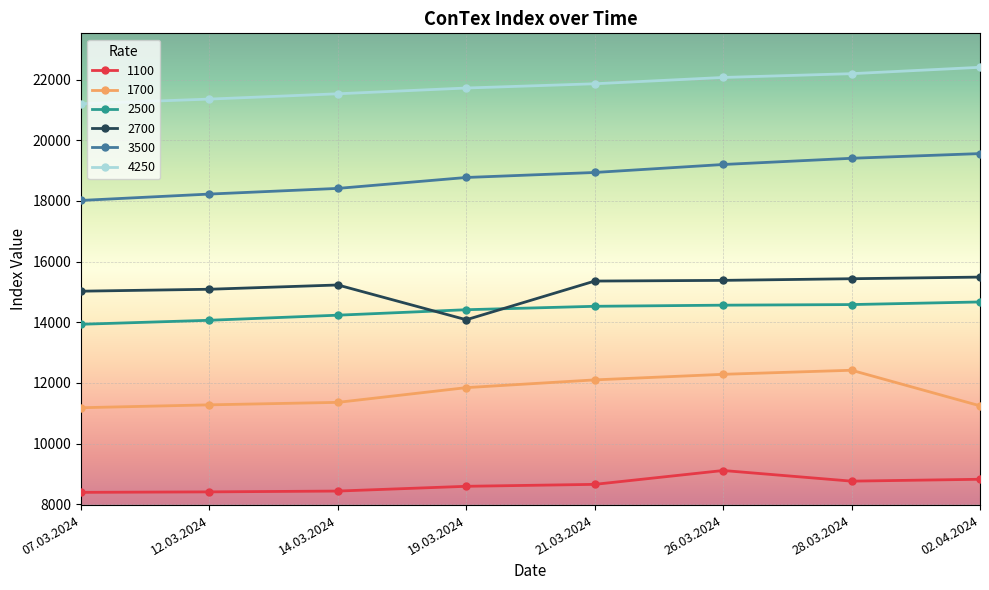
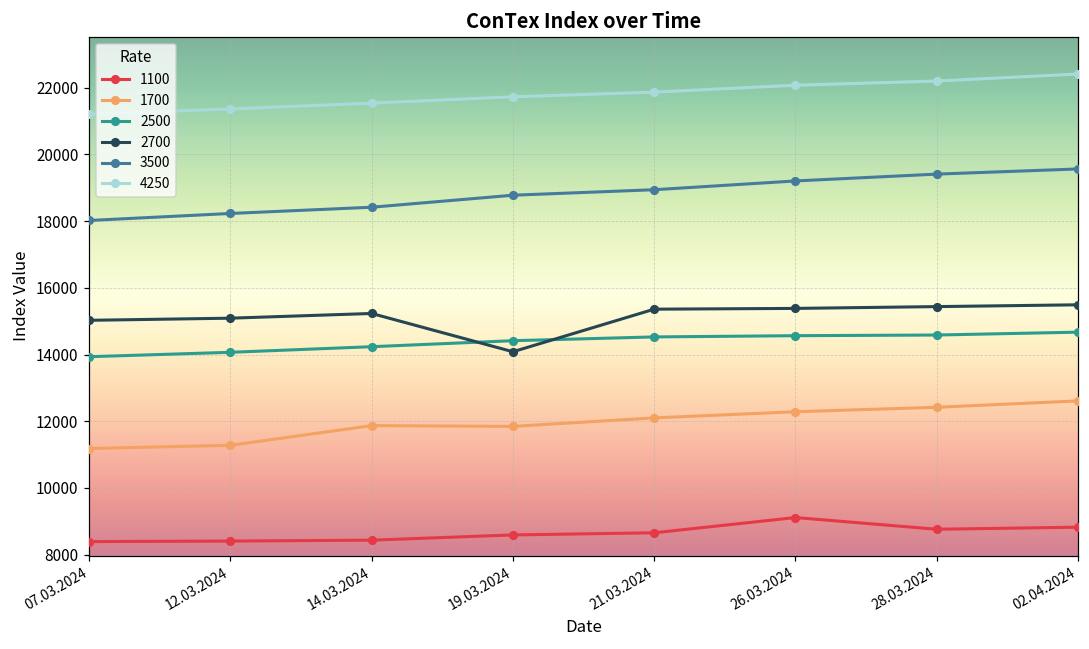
1700, 14.03.2024: 11400 -> 11900
1700, 02.04.2024: 11200 -> 12600
